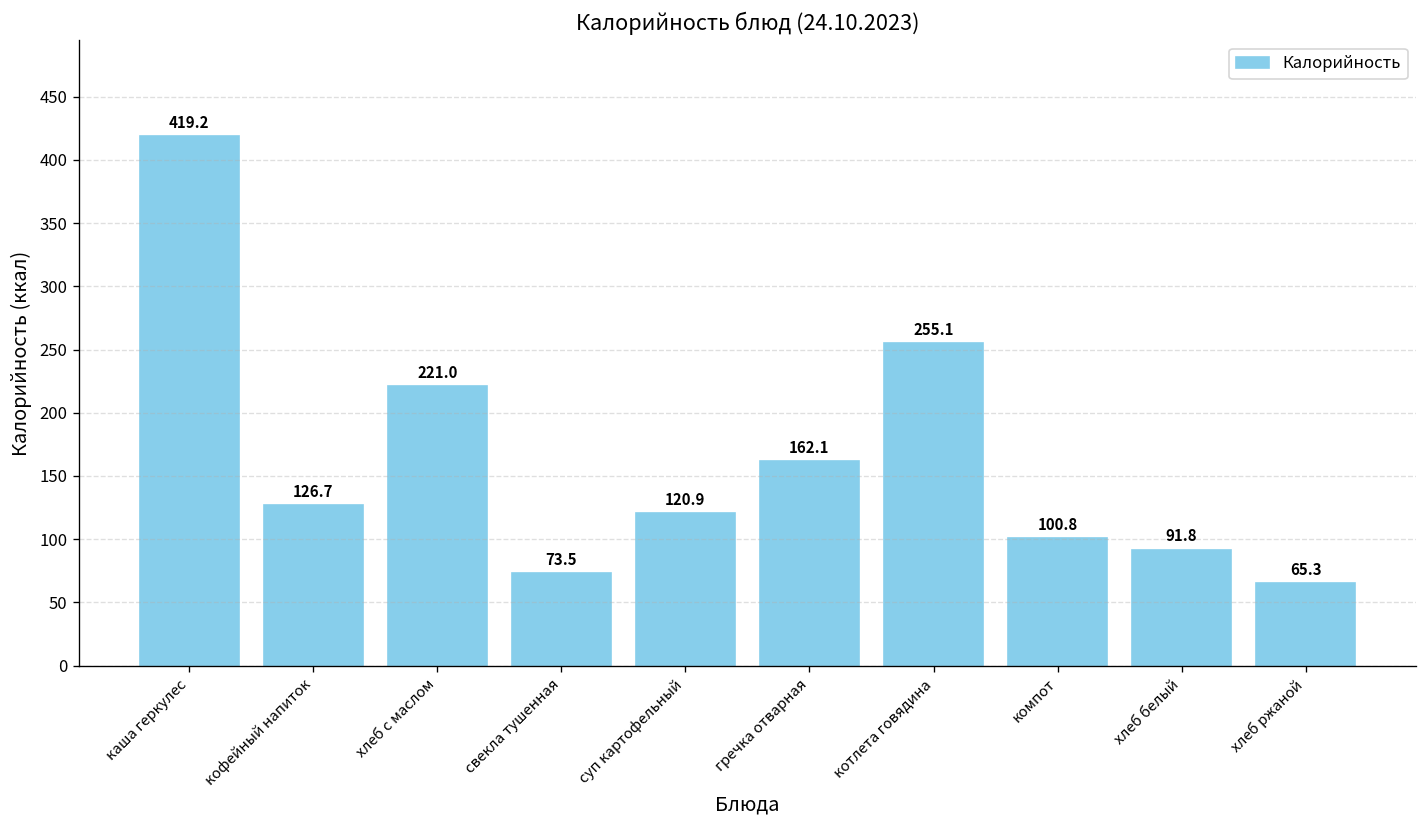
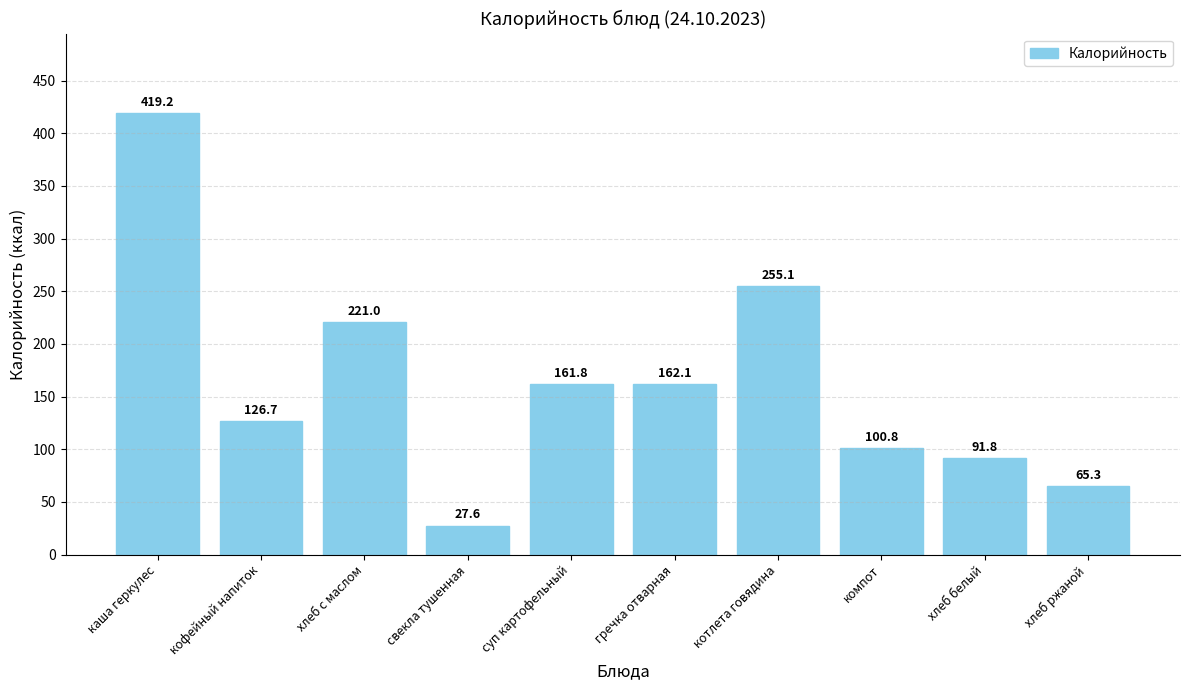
свекла тушенная: 73.5 -> 27.6
суп картофельный: 120.9 -> 161.8
